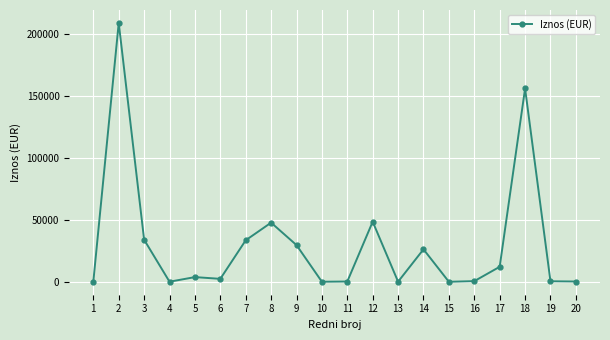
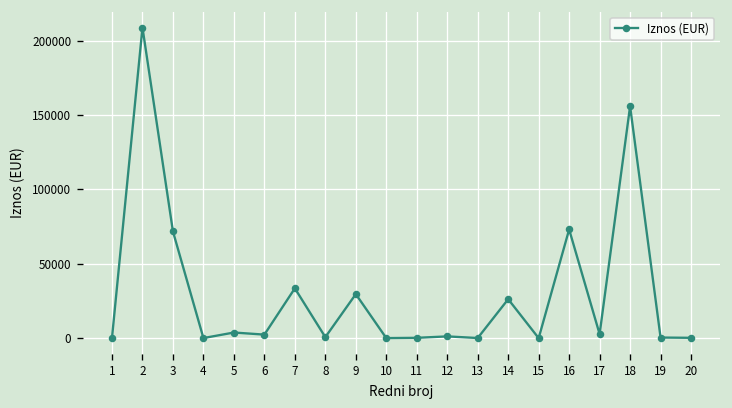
3: 34000 -> 72000
8: 48000 -> 1000
12: 48000 -> 1000
16: 1000 -> 73000
17: 12000 -> 3000
